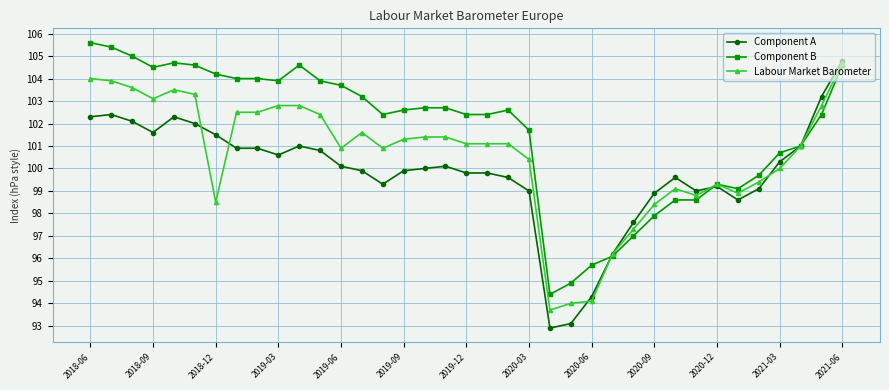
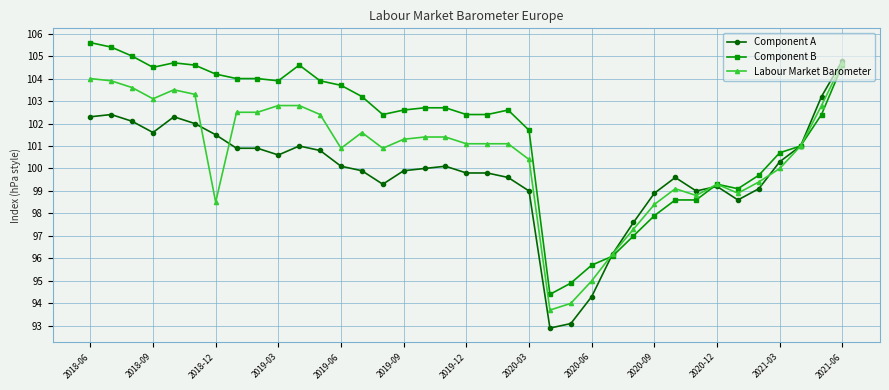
Labour Market Barometer, 2020-06: 94.1 -> 95.0
